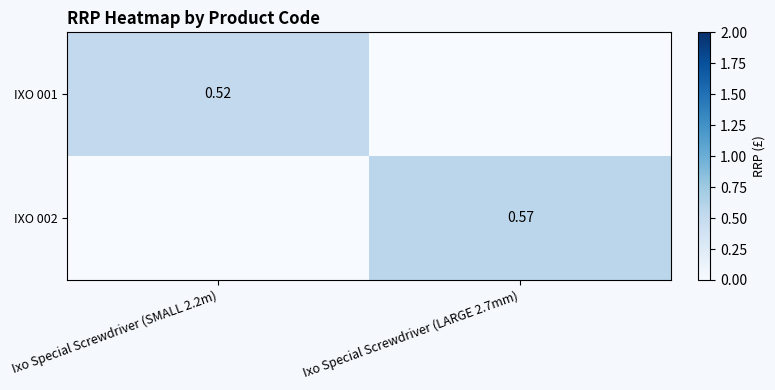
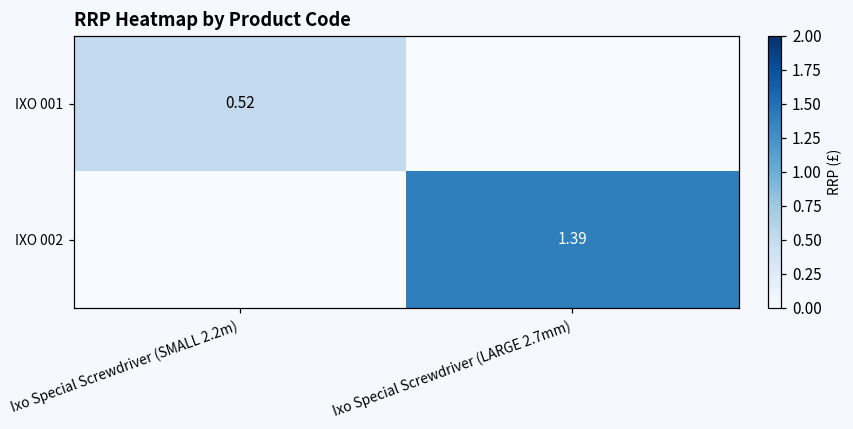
IXO 002, Ixo Special Screwdriver (LARGE 2.7mm): 0.57 -> 1.39
